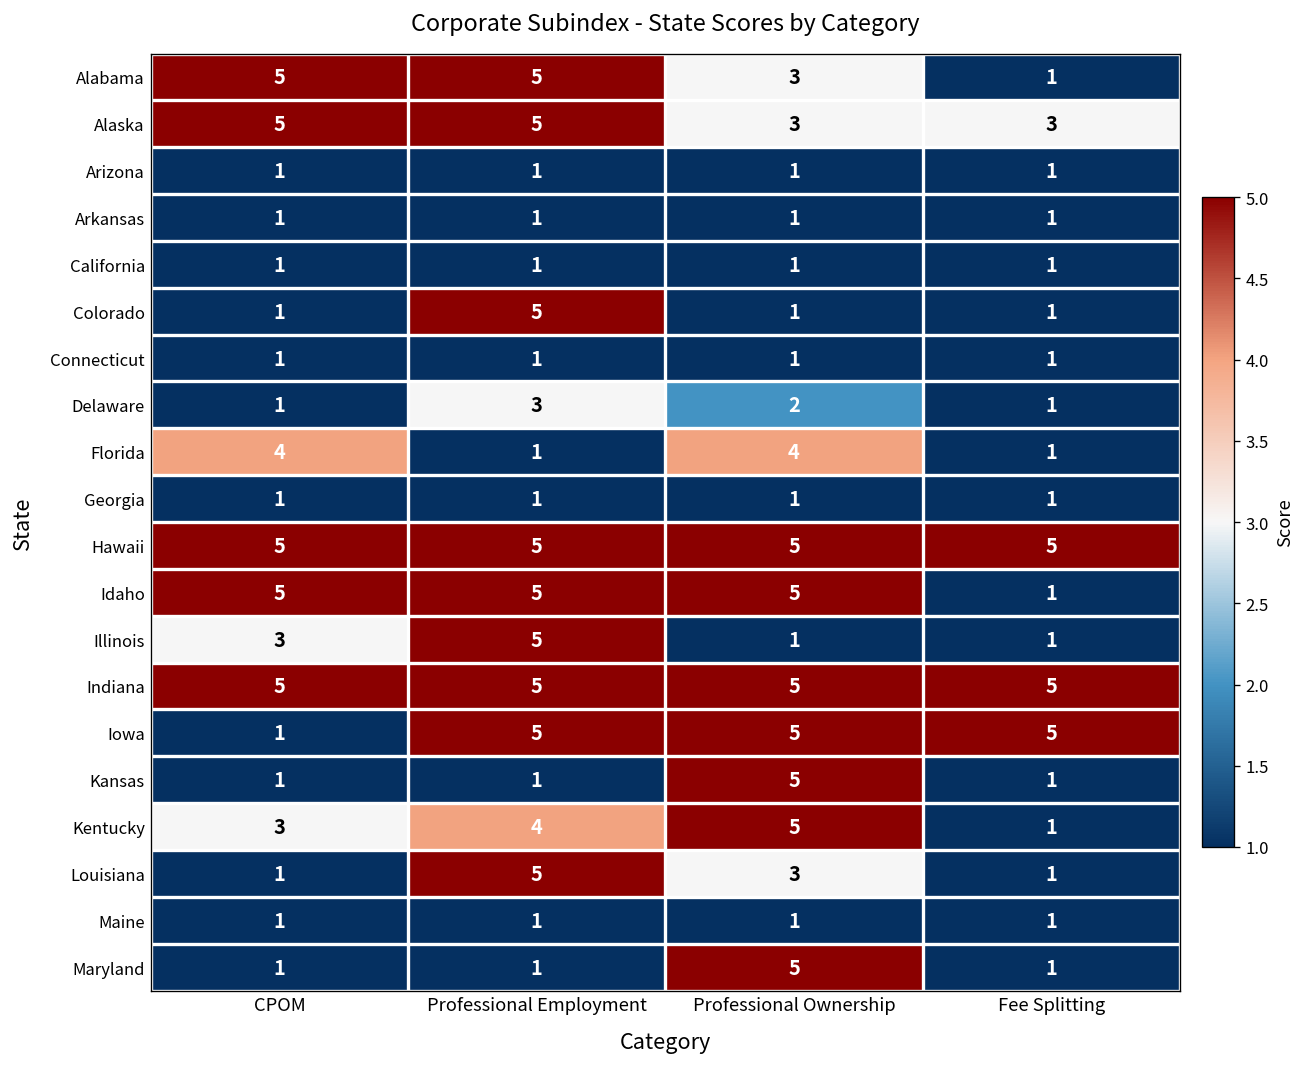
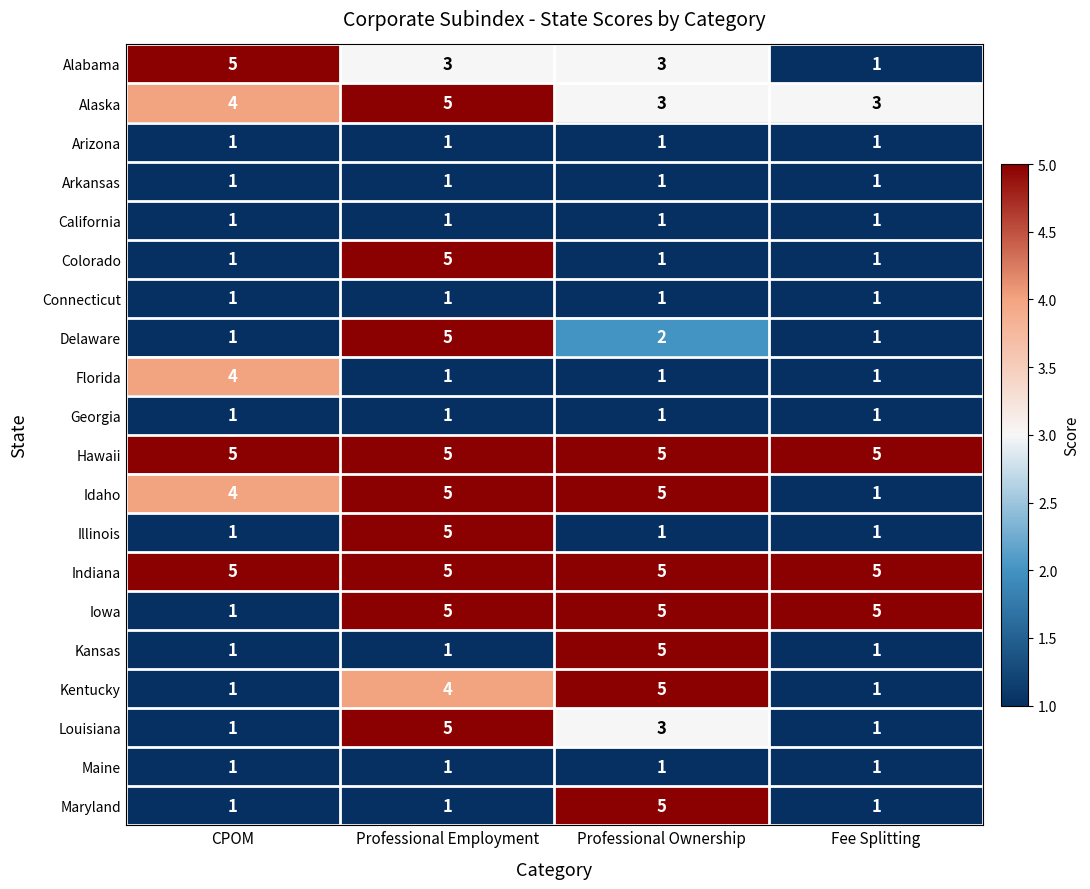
Alabama, Professional Employment: 5 -> 3
Alaska, CPOM: 5 -> 4
Delaware, Professional Employment: 3 -> 5
Florida, Professional Ownership: 4 -> 1
Idaho, CPOM: 5 -> 4
Illinois, CPOM: 3 -> 1
Kentucky, CPOM: 3 -> 1
